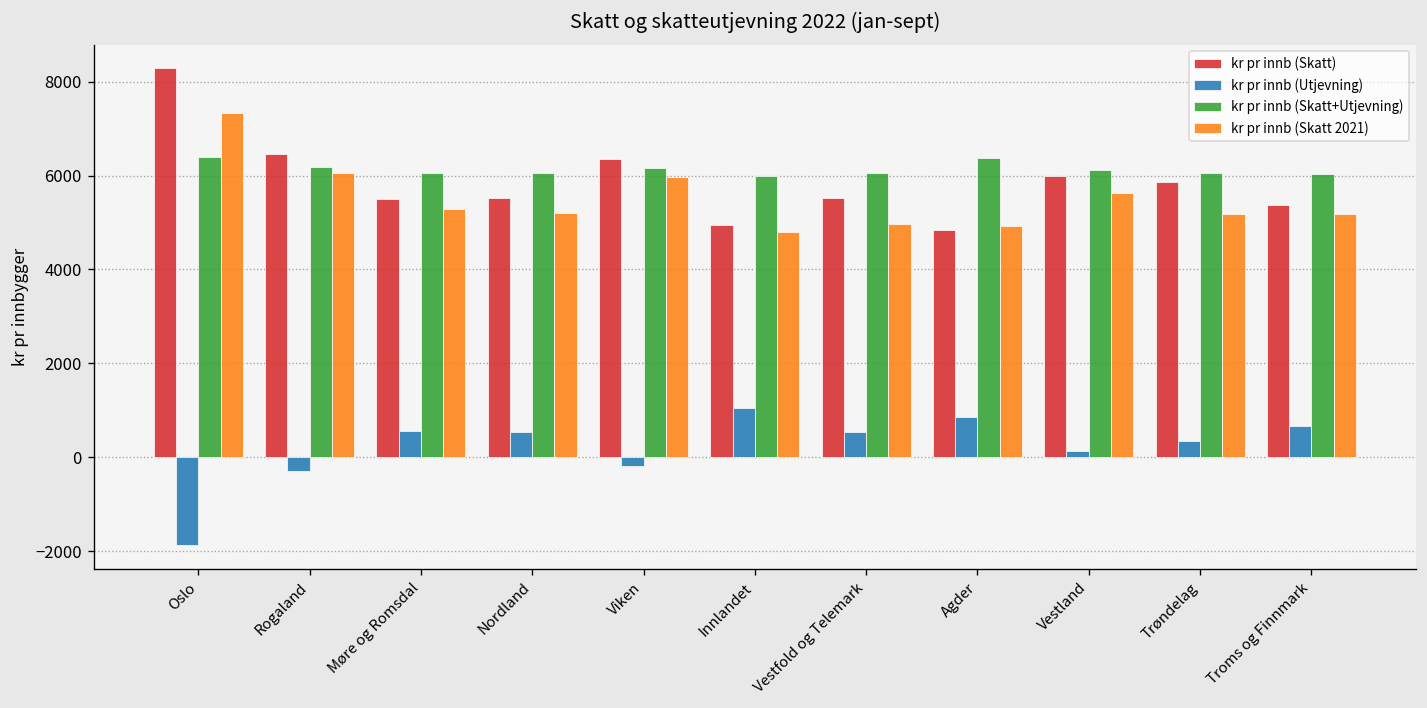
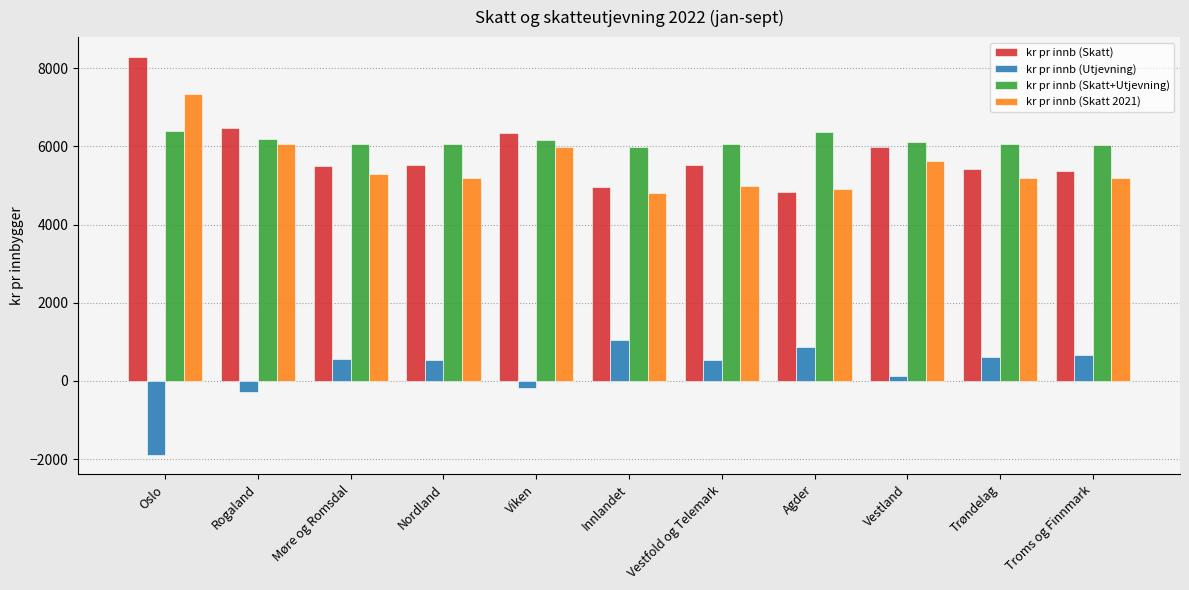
kr pr innb (Skatt), Trøndelag: 5900 -> 5400
kr pr innb (Utjevning), Trøndelag: 300 -> 600
